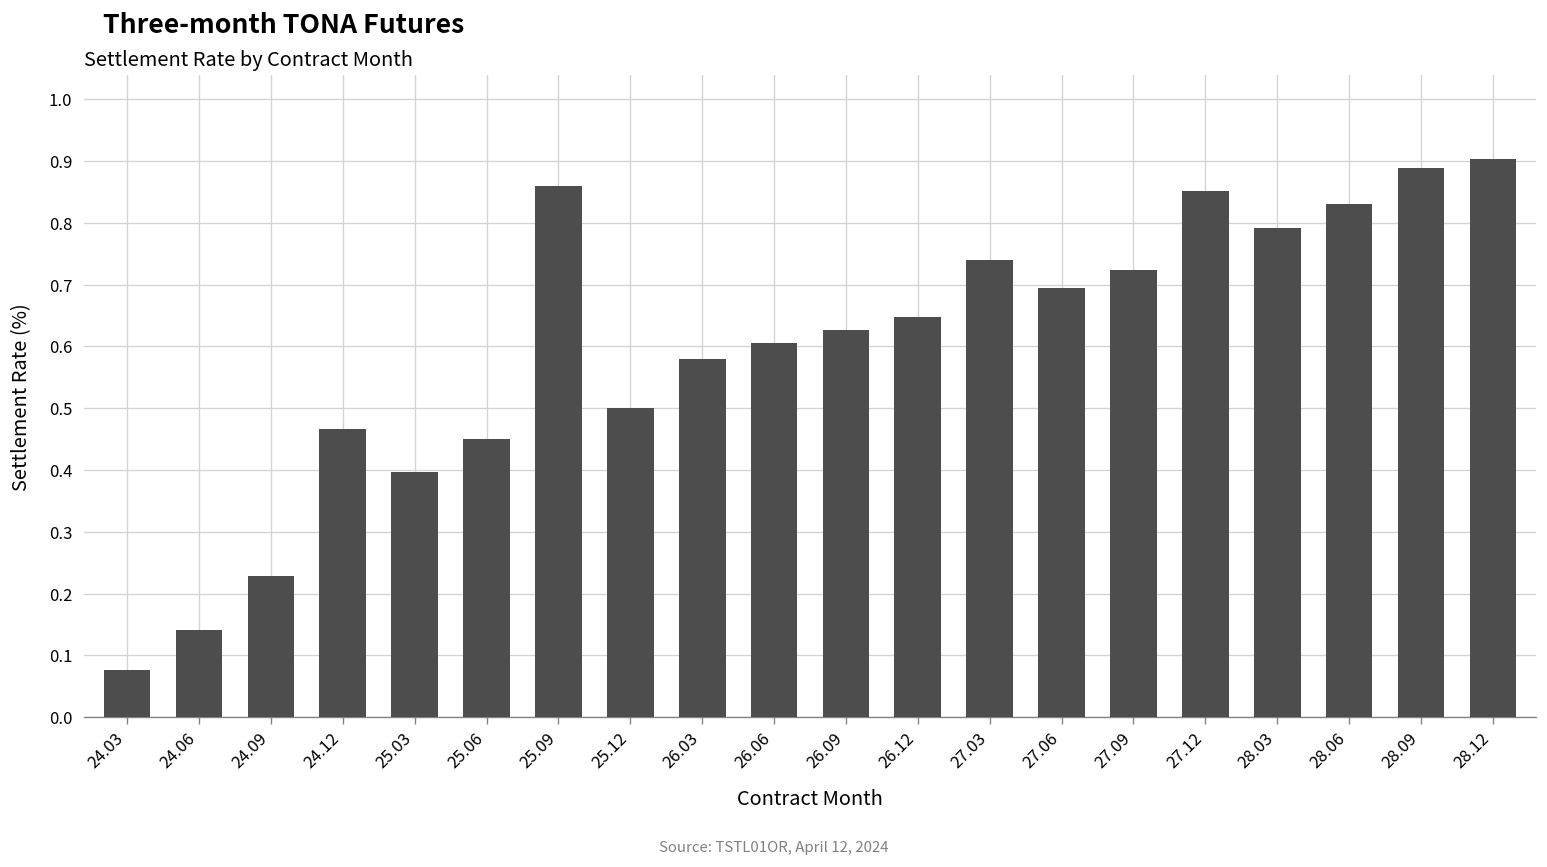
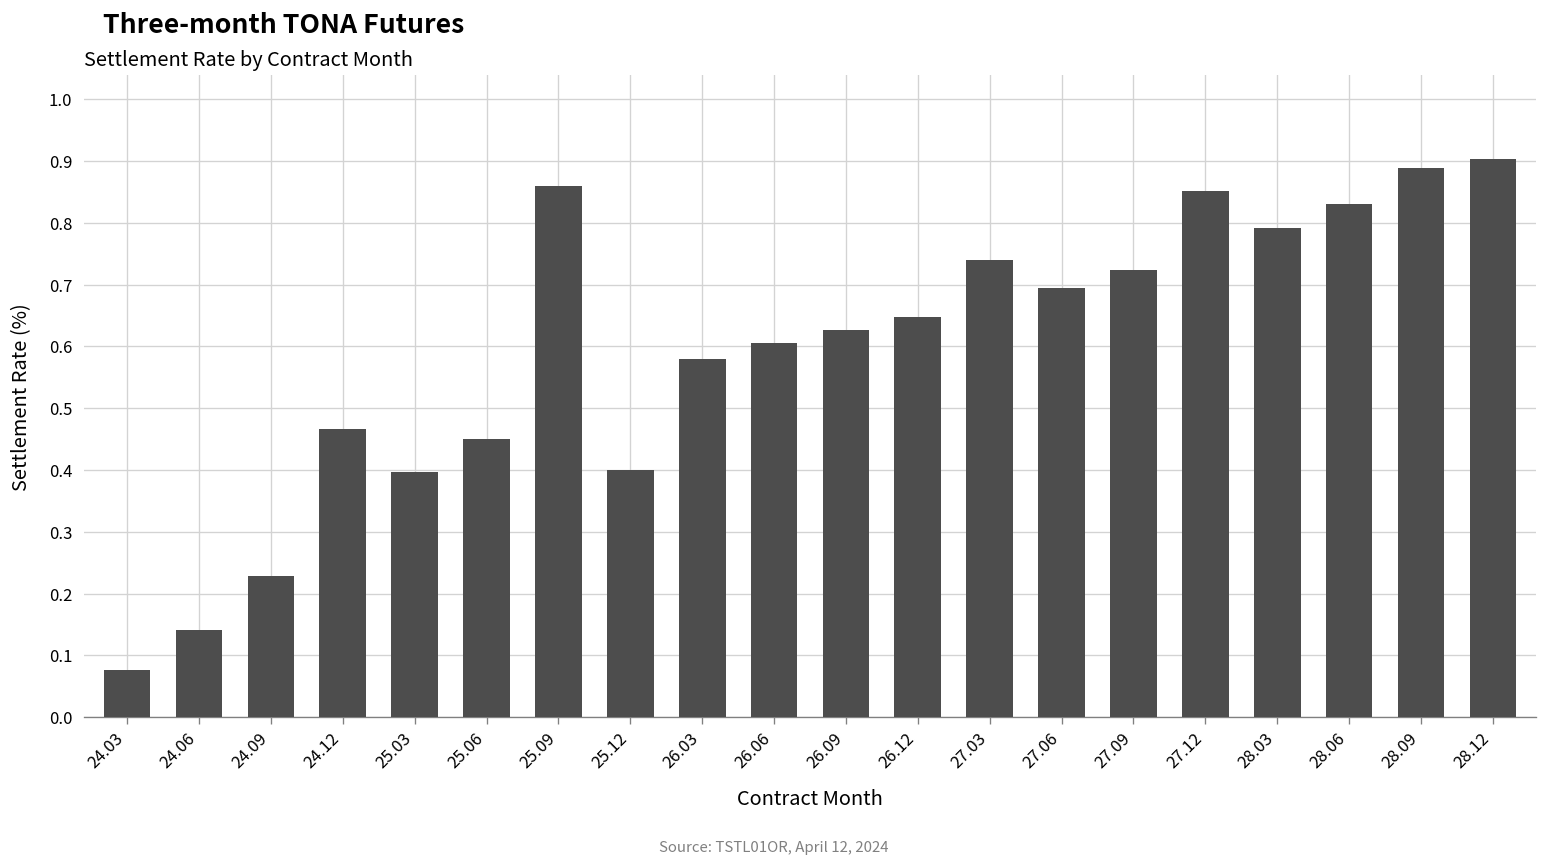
25.12: 0.5 -> 0.4
